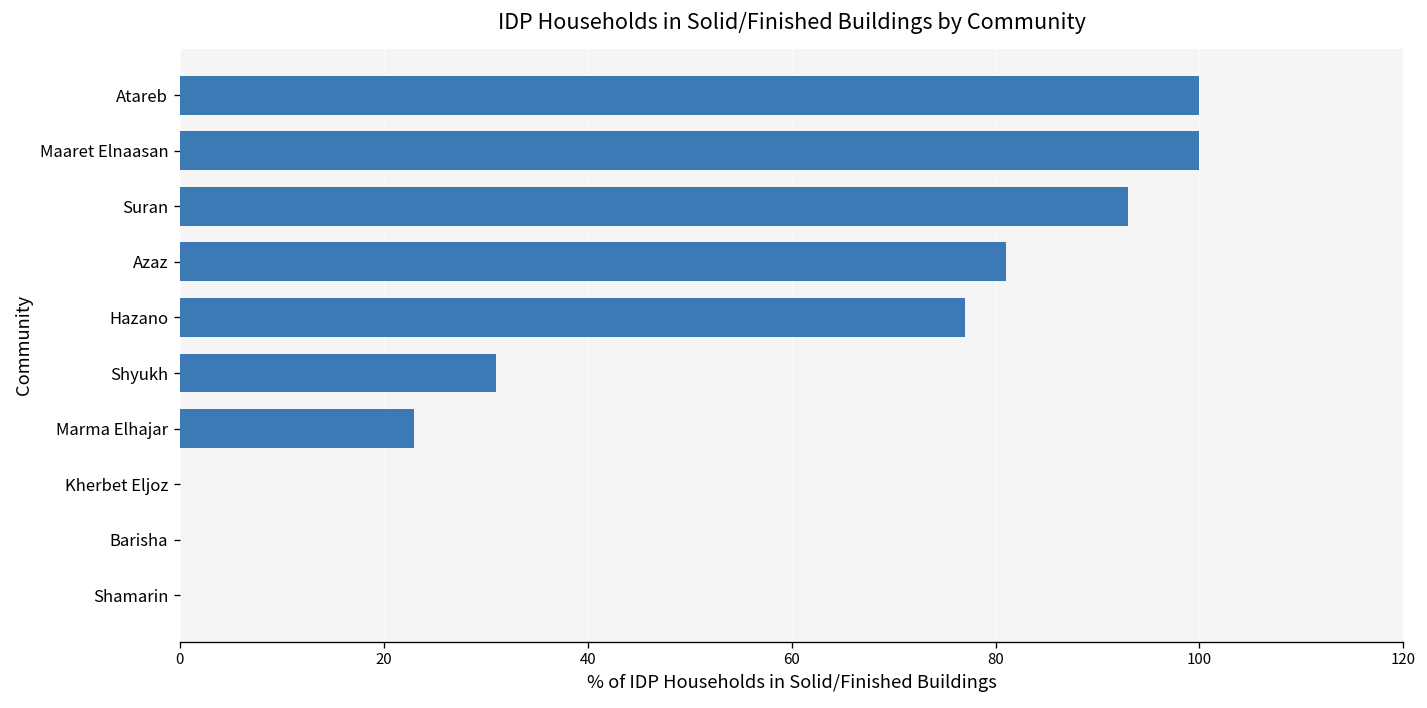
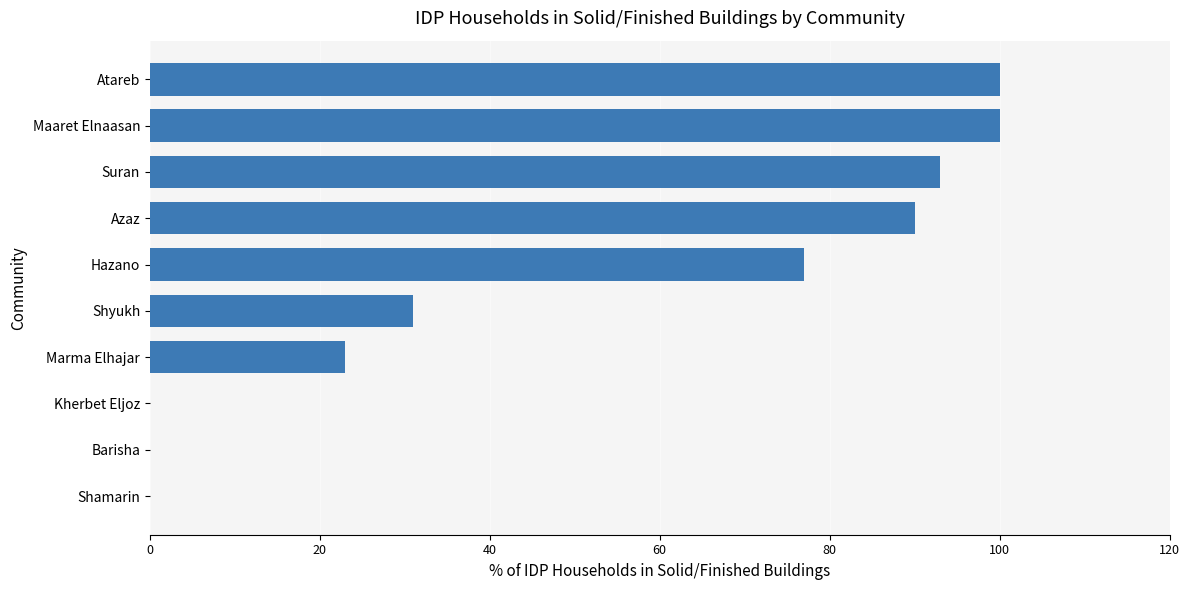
Azaz: 81 -> 90
